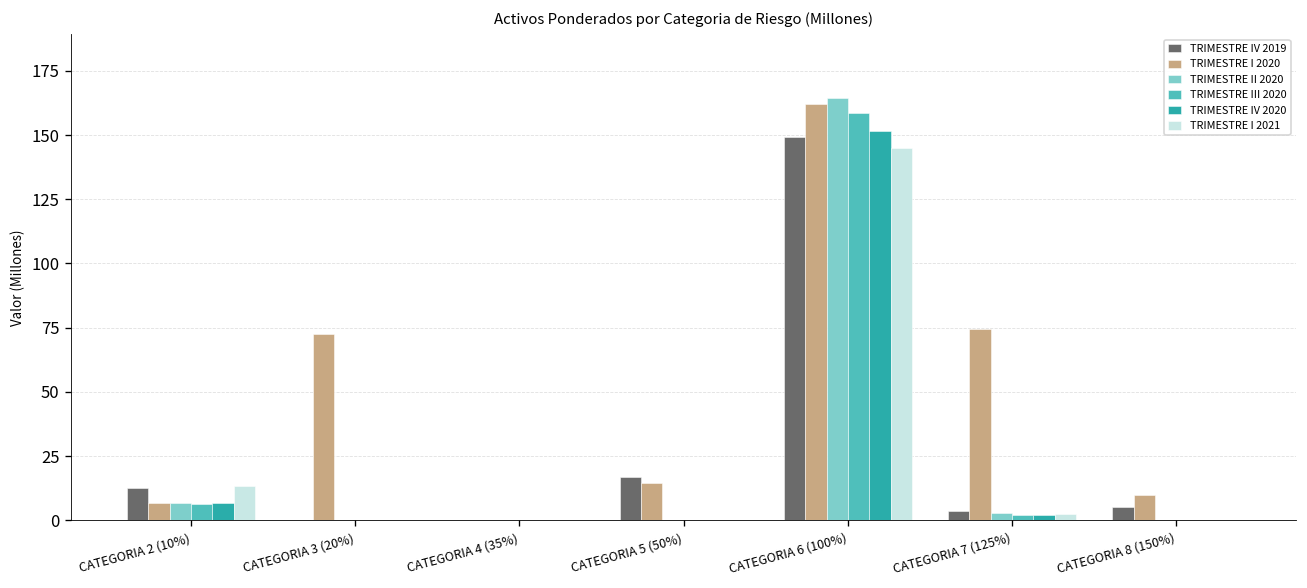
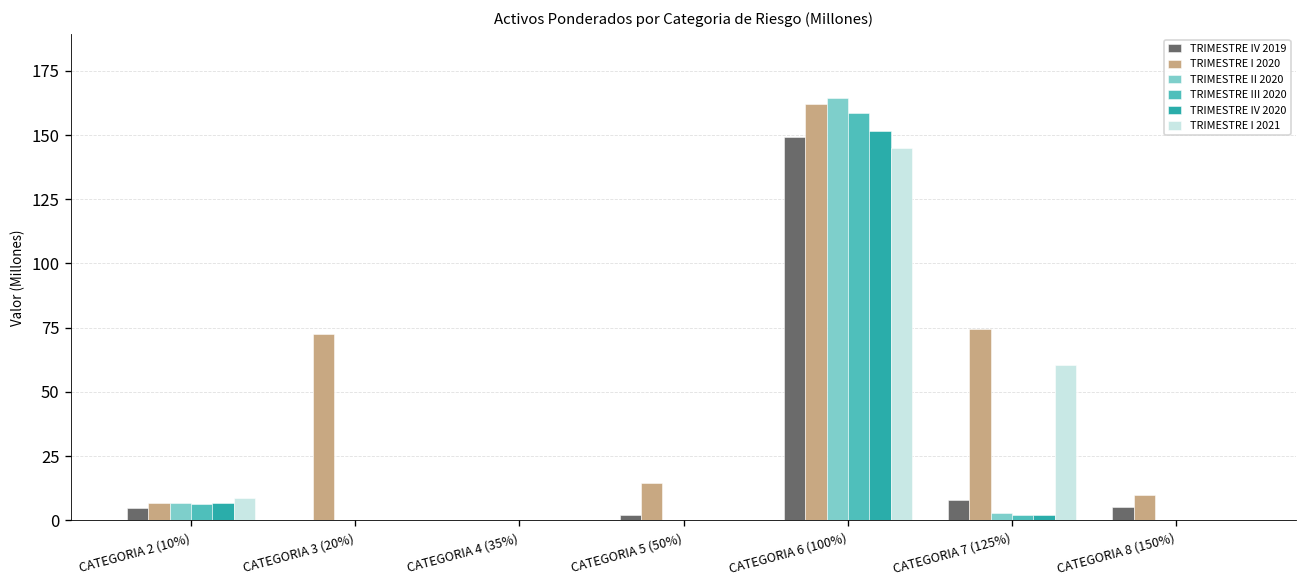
TRIMESTRE IV 2019, CATEGORIA 2 (10%): 13 -> 5
TRIMESTRE I 2021, CATEGORIA 2 (10%): 13 -> 9
TRIMESTRE IV 2019, CATEGORIA 5 (50%): 17 -> 2
TRIMESTRE IV 2019, CATEGORIA 7 (125%): 4 -> 8
TRIMESTRE I 2021, CATEGORIA 7 (125%): 2 -> 60
